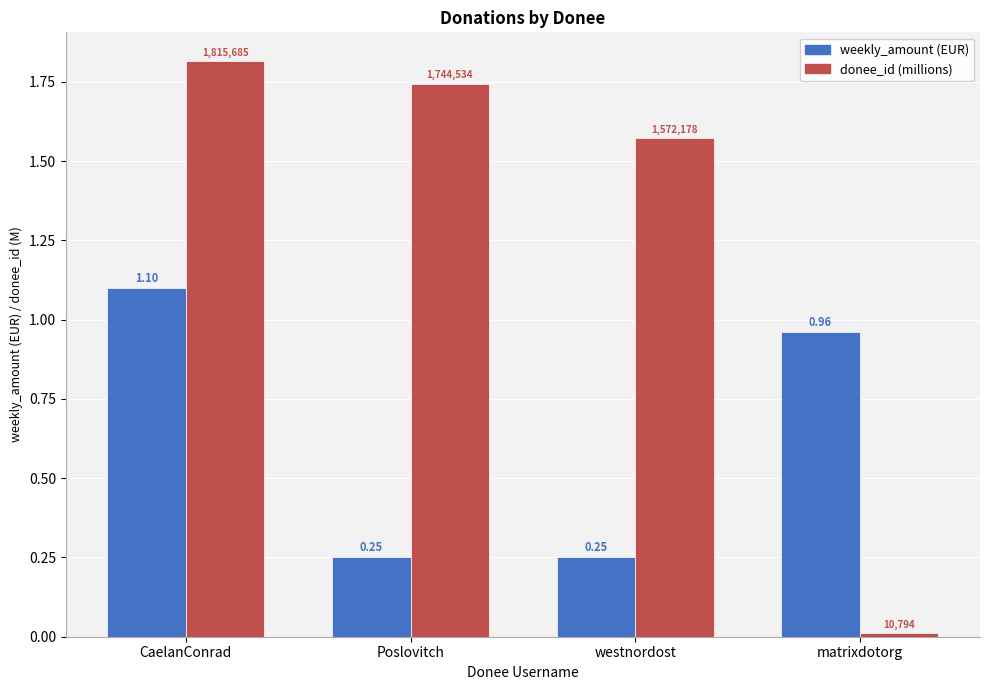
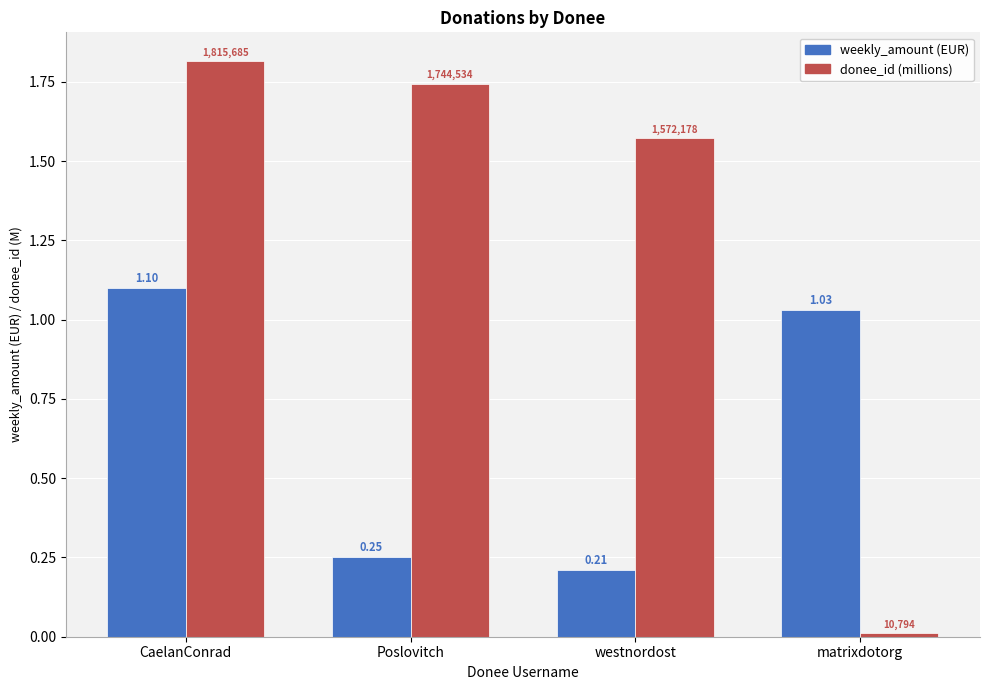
weekly_amount (EUR), westnordost: 0.25 -> 0.21
weekly_amount (EUR), matrixdotorg: 0.96 -> 1.03
